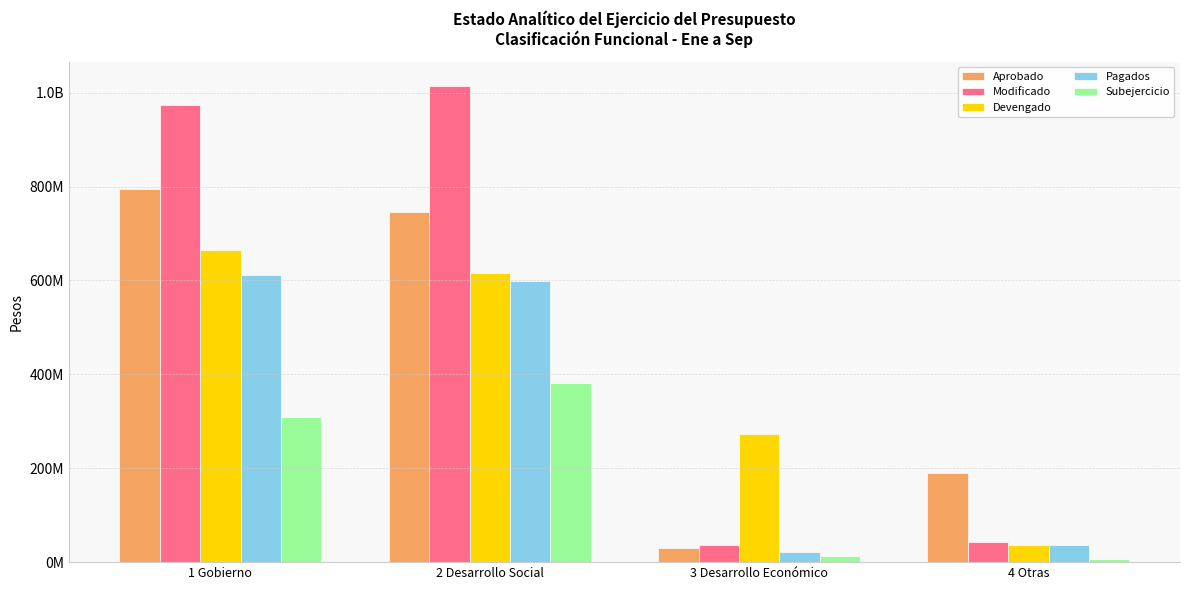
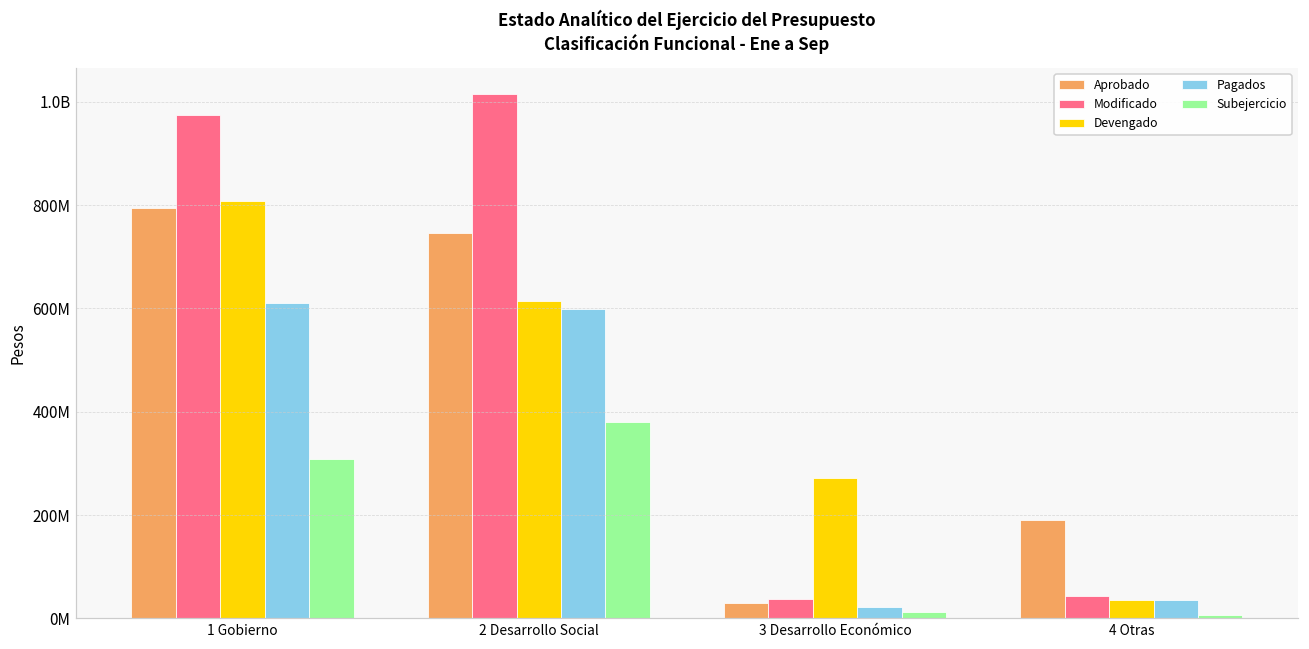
Devengado, 1 Gobierno: 670000000 -> 810000000
